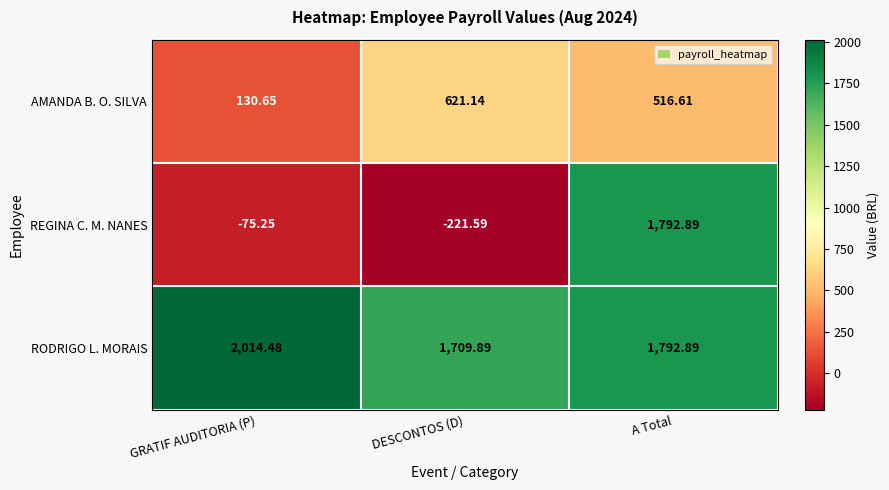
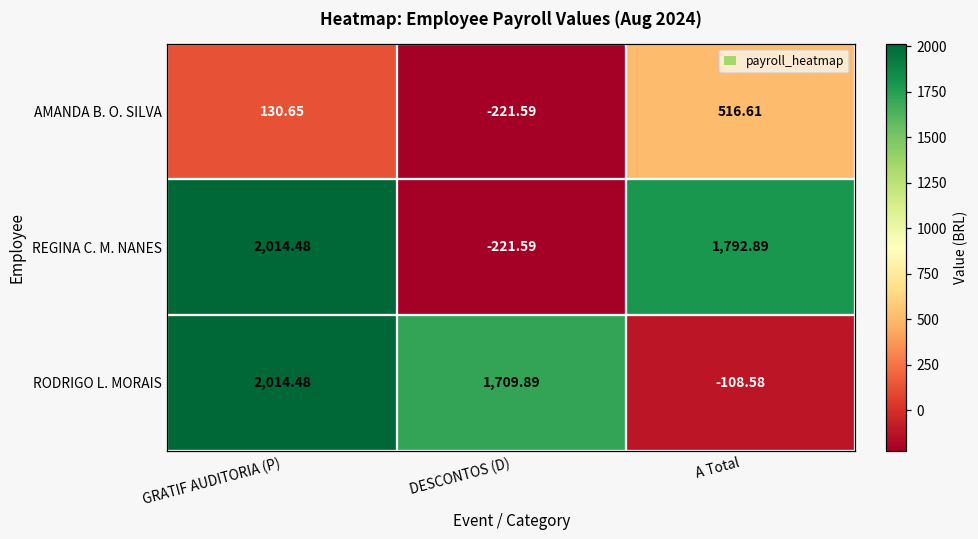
AMANDA B. O. SILVA, DESCONTOS (D): 621.14 -> -221.59
REGINA C. M. NANES, GRATIF AUDITORIA (P): -75.25 -> 2,014.48
RODRIGO L. MORAIS, A Total: 1,792.89 -> -108.58
